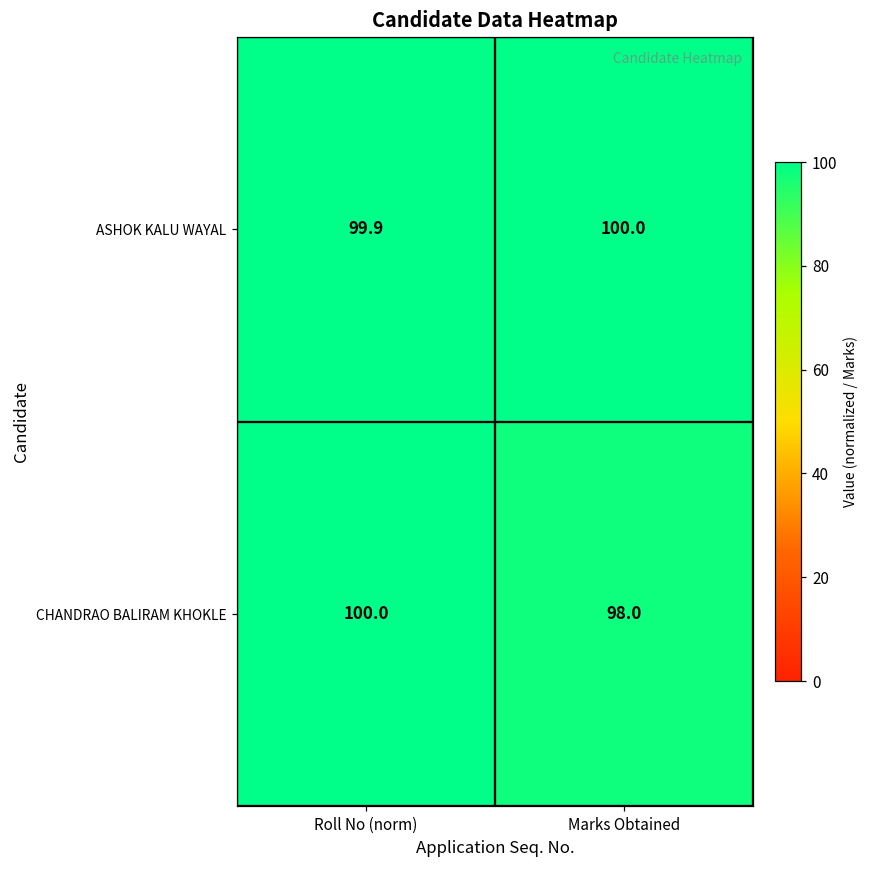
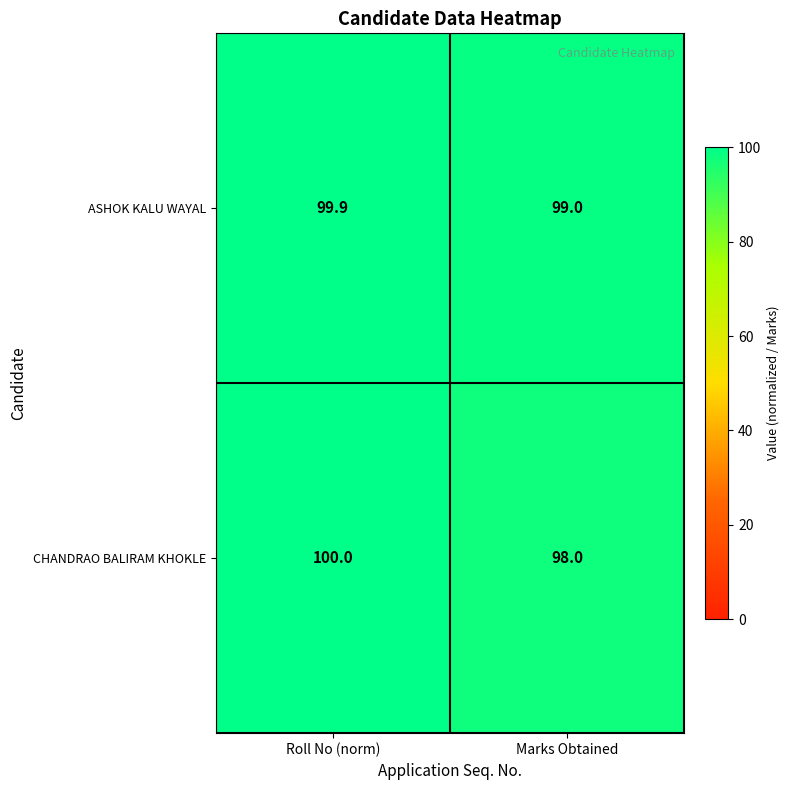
ASHOK KALU WAYAL, Marks Obtained: 100.0 -> 99.0
